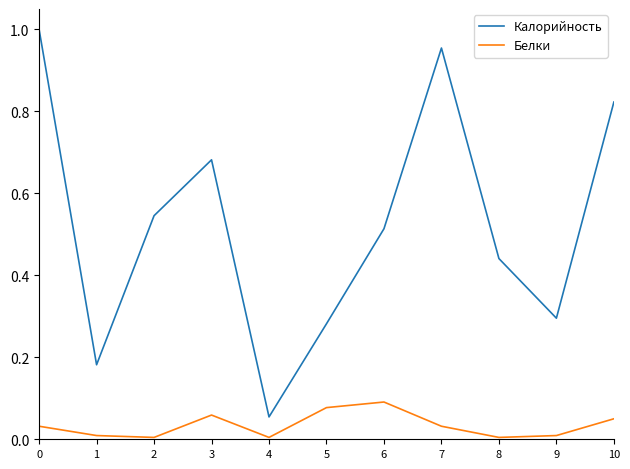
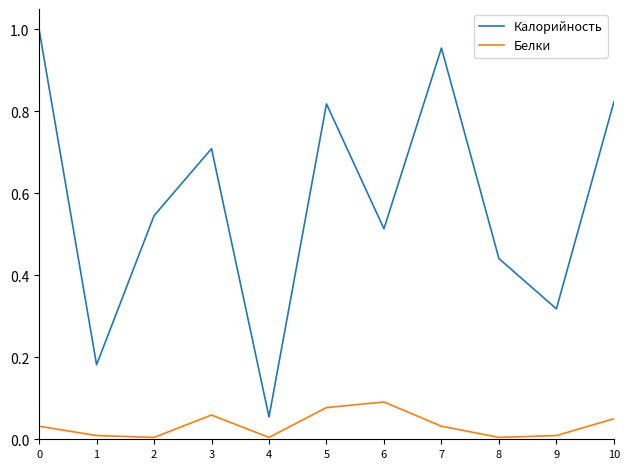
Калорийность, 3: 0.68 -> 0.71
Калорийность, 5: 0.28 -> 0.82
Калорийность, 9: 0.30 -> 0.32
